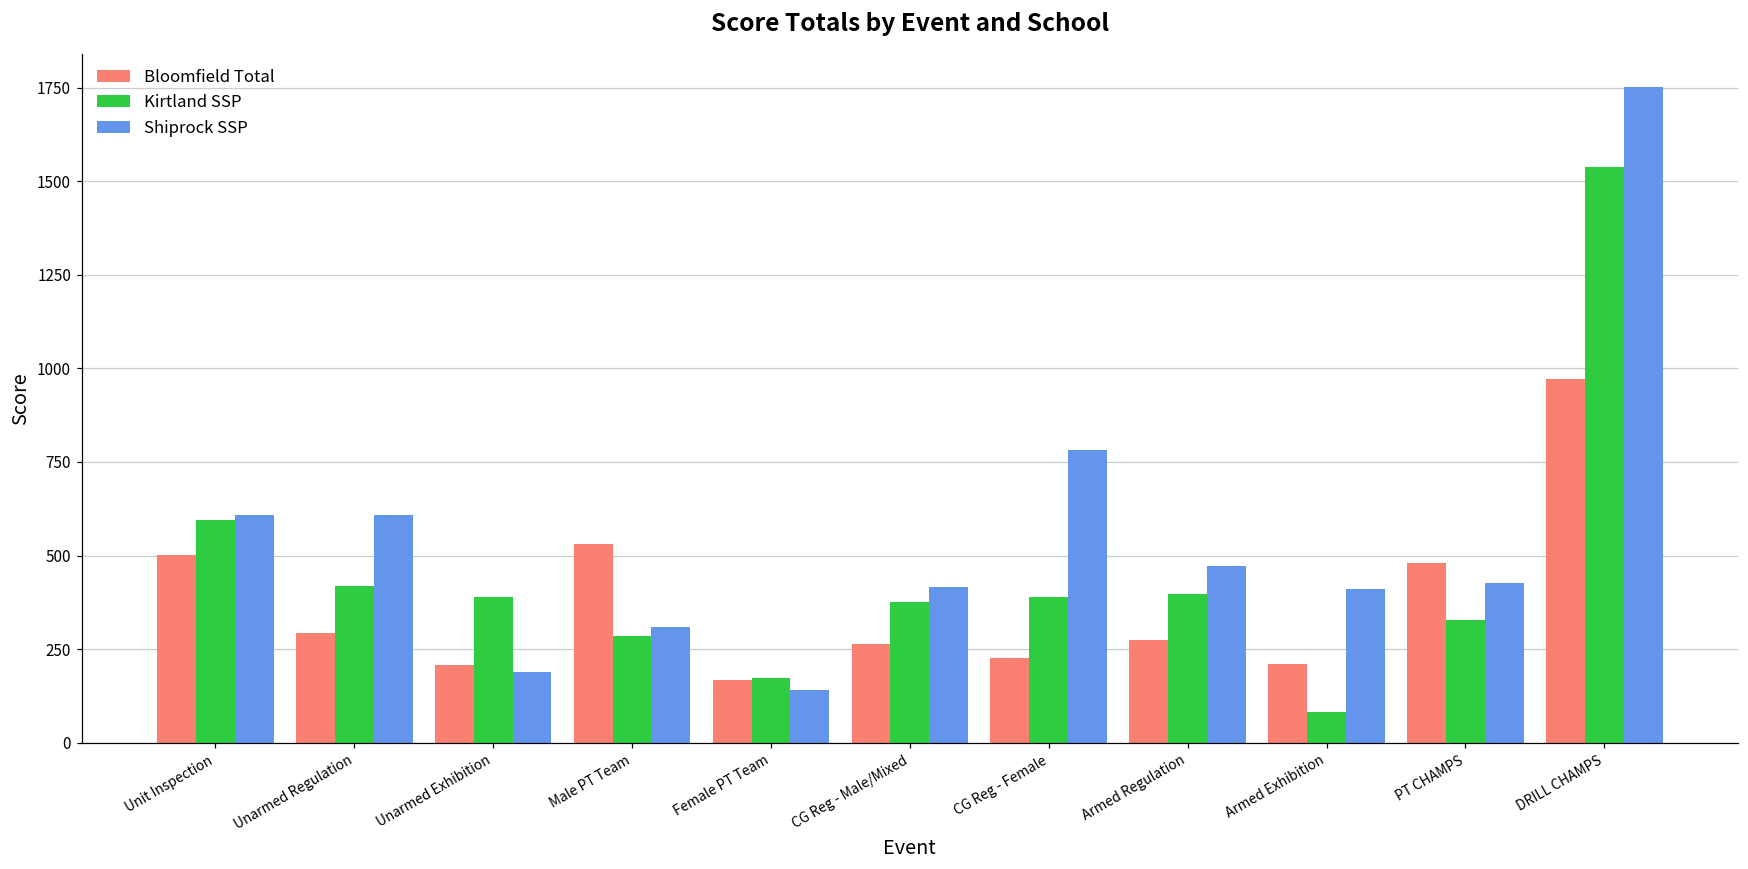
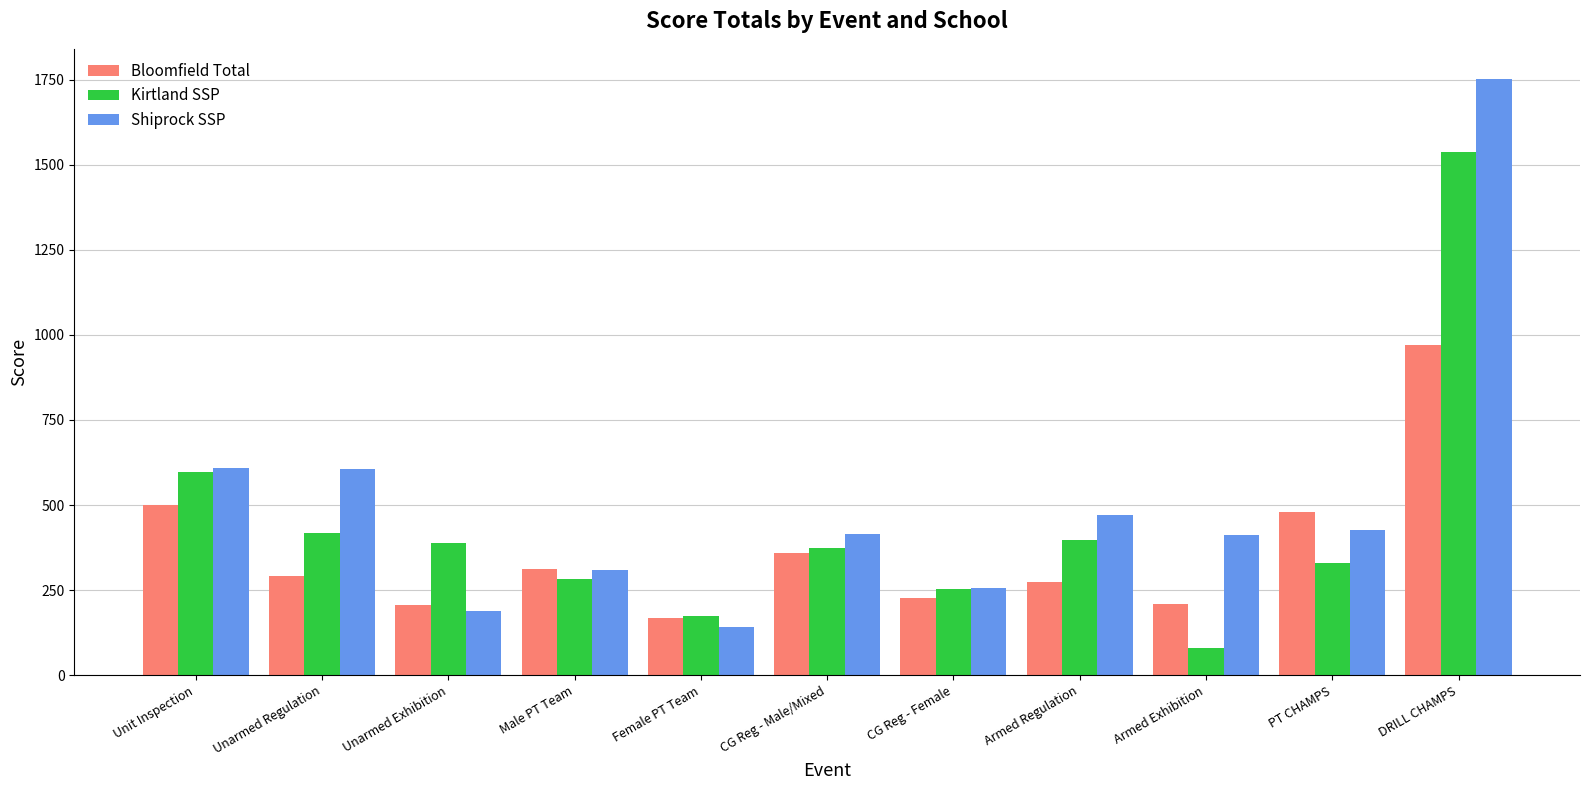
Bloomfield Total, Male PT Team: 530 -> 310
Bloomfield Total, CG Reg - Male/Mixed: 260 -> 360
Kirtland SSP, CG Reg - Female: 390 -> 250
Shiprock SSP, CG Reg - Female: 780 -> 260
